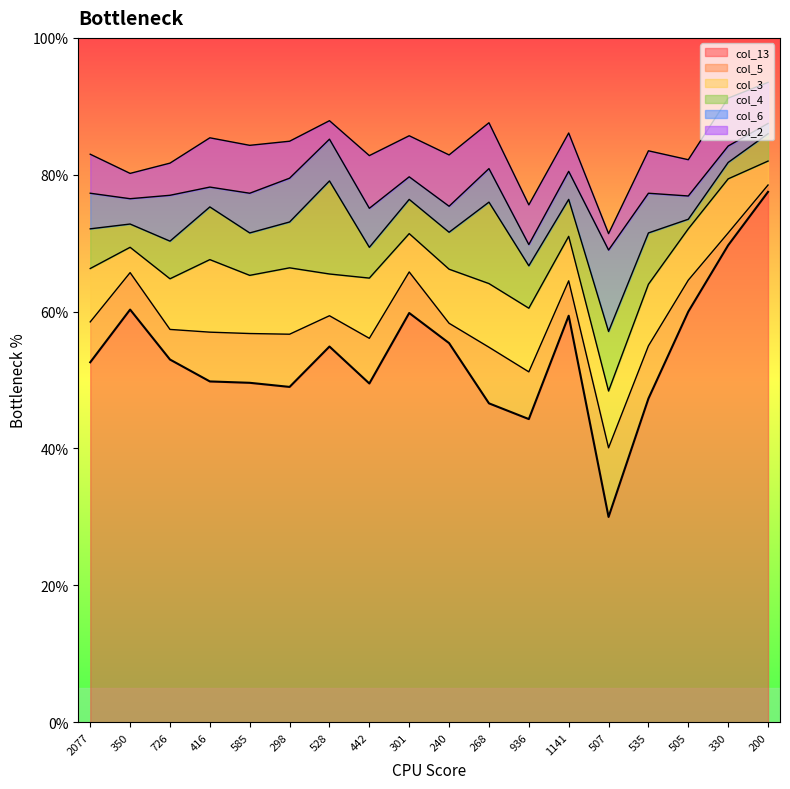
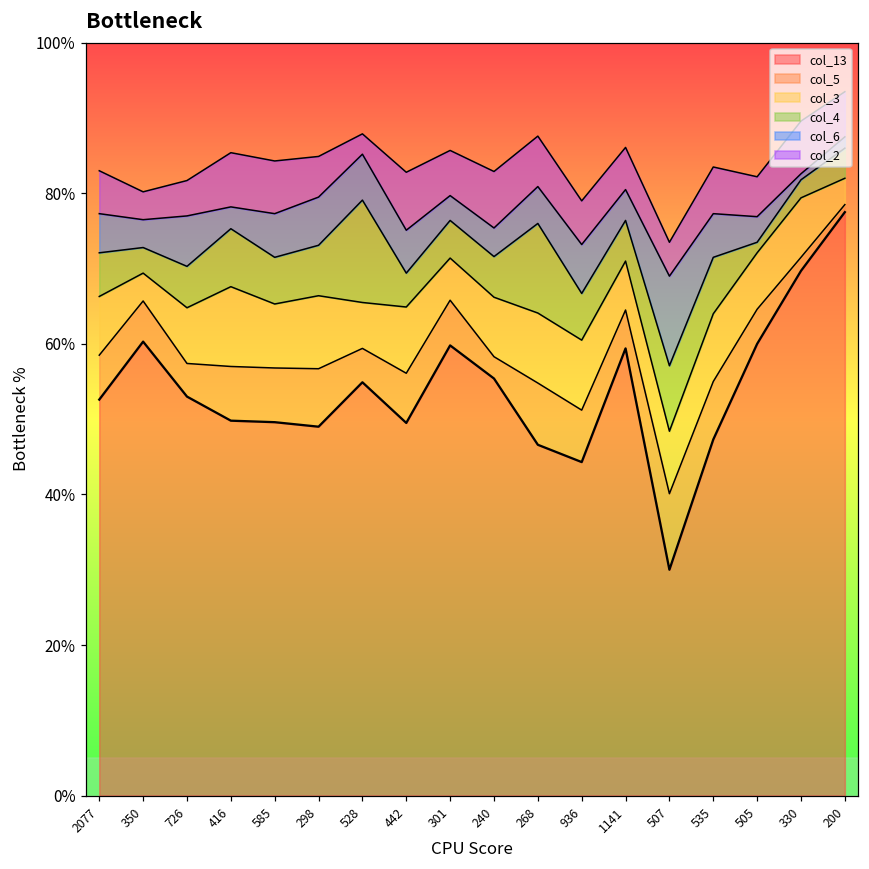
col_6, 936: 3% -> 7%
col_2, 507: 2% -> 5%
col_6, 330: 2% -> 1%
